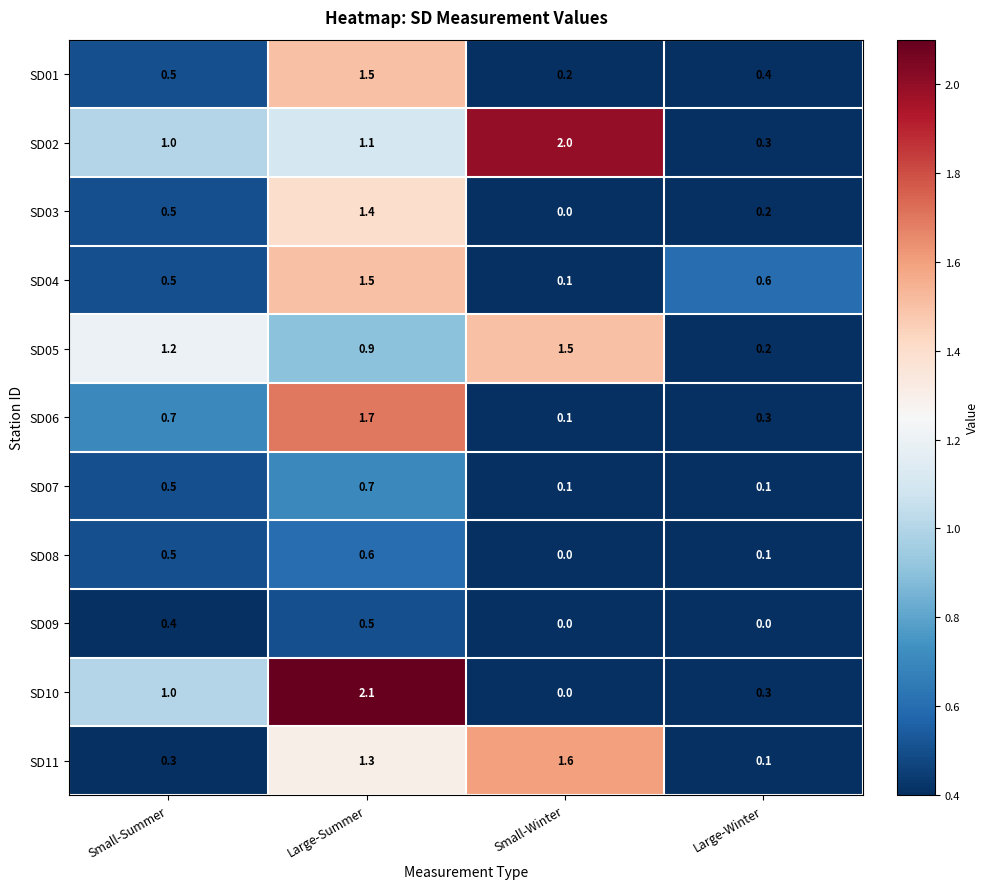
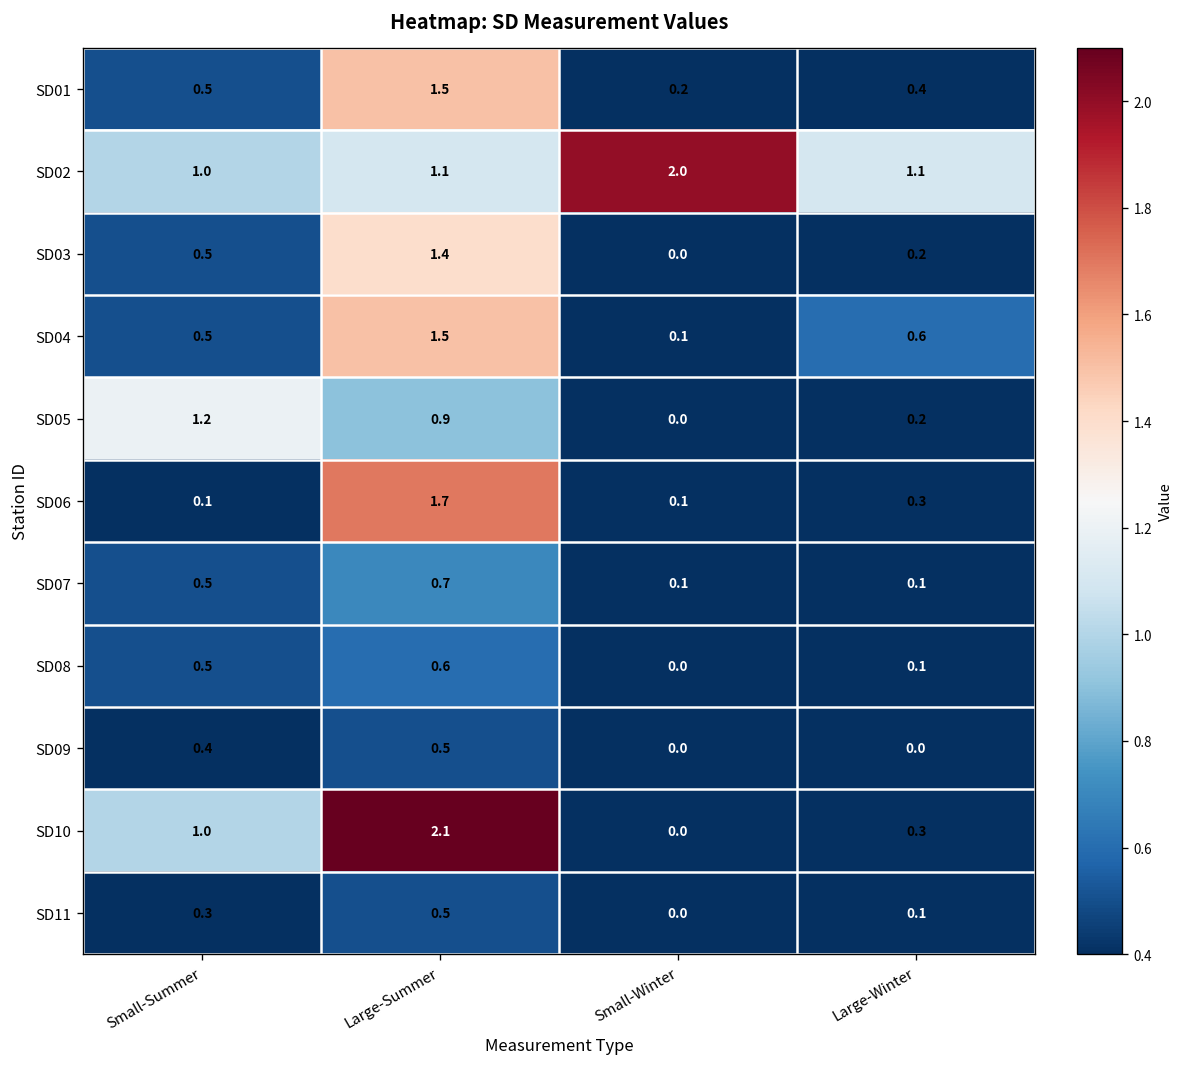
SD02, Large-Winter: 0.3 -> 1.1
SD05, Small-Winter: 1.5 -> 0.0
SD06, Small-Summer: 0.7 -> 0.1
SD11, Large-Summer: 1.3 -> 0.5
SD11, Small-Winter: 1.6 -> 0.0
